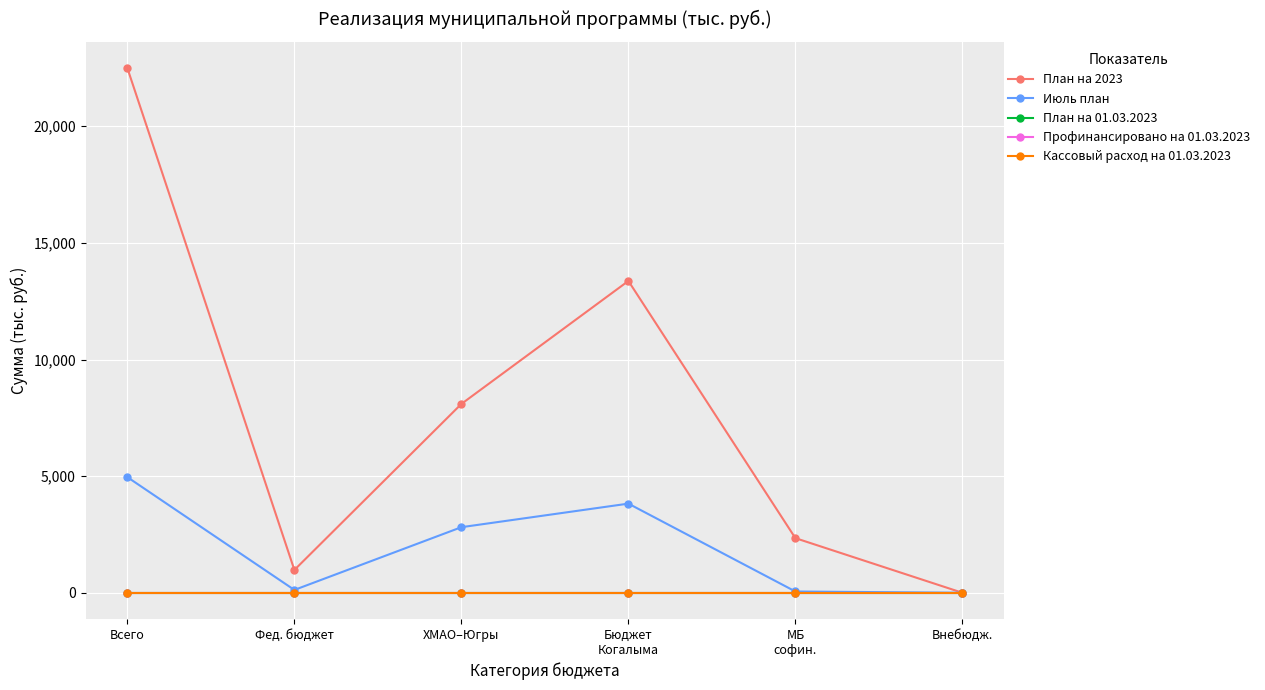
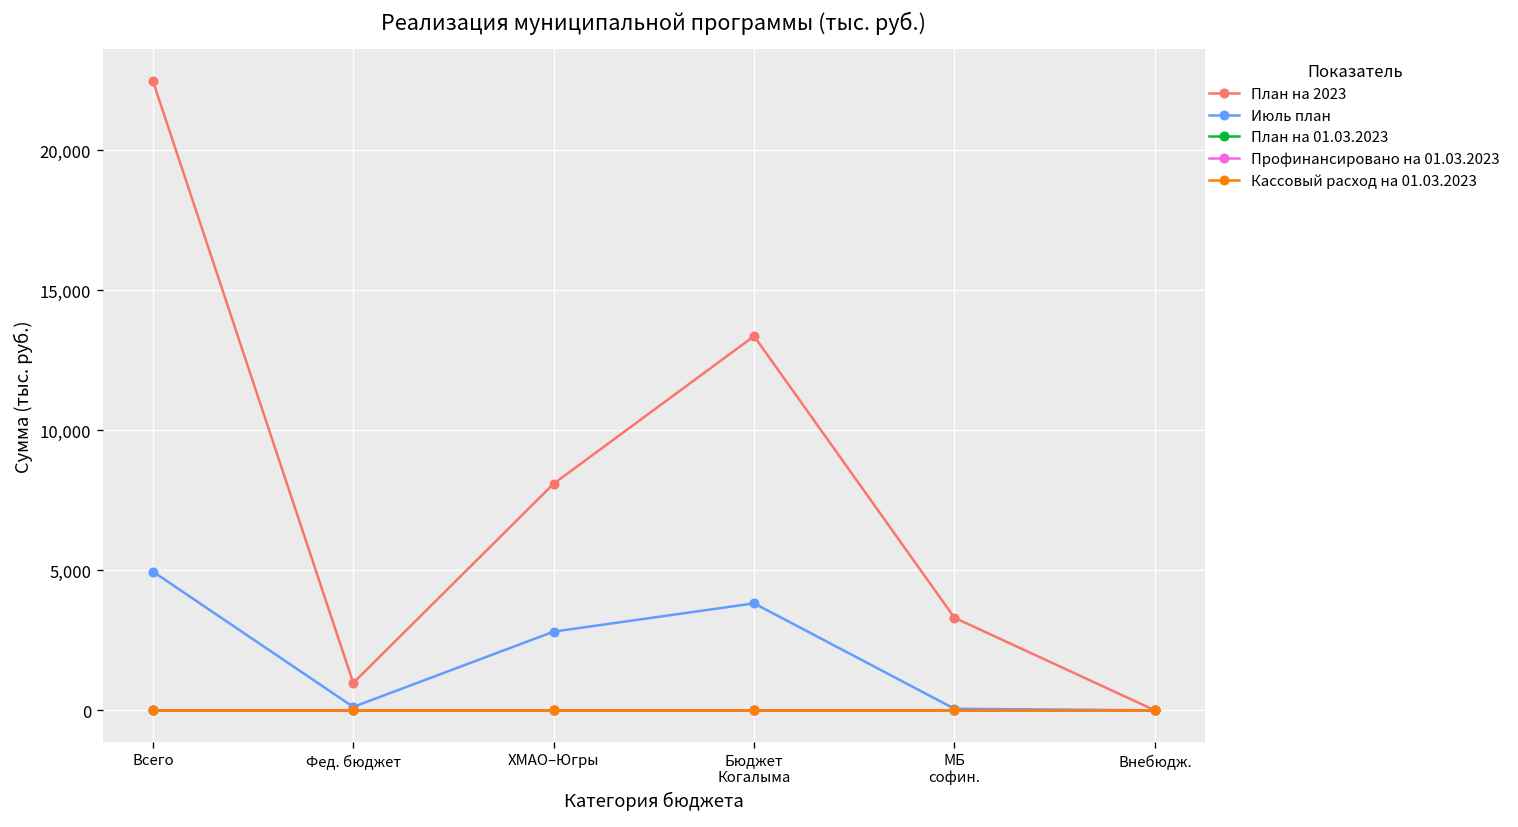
План на 2023, МБ софин.: 2,300 -> 3,300
